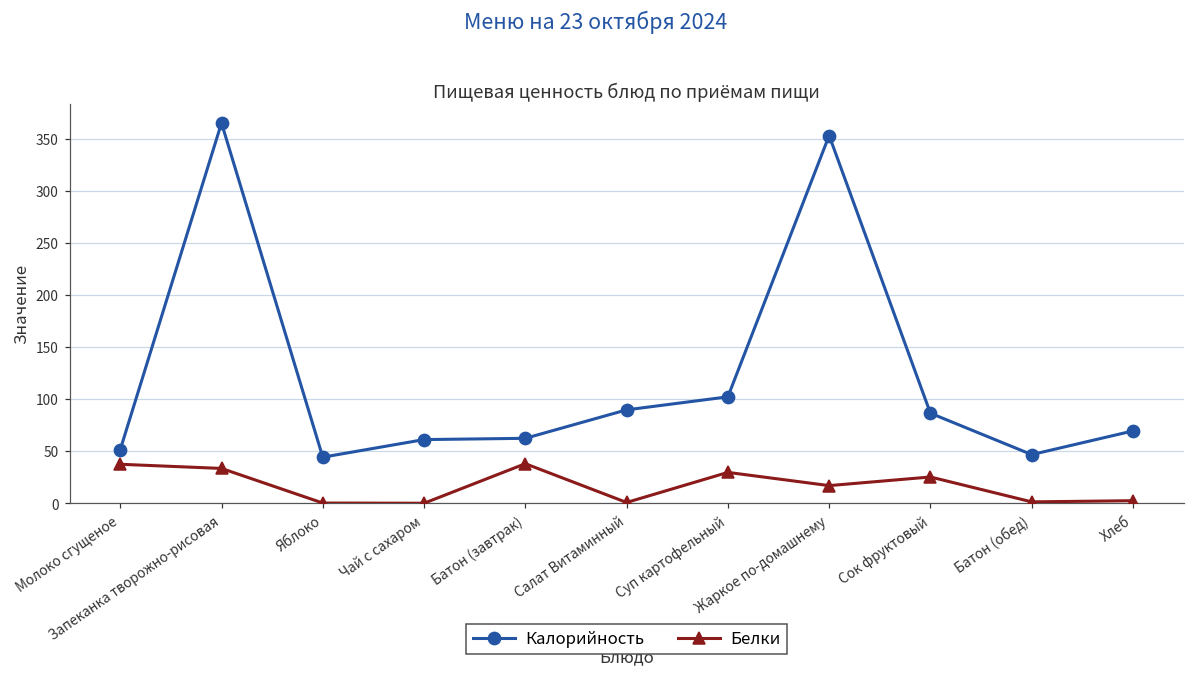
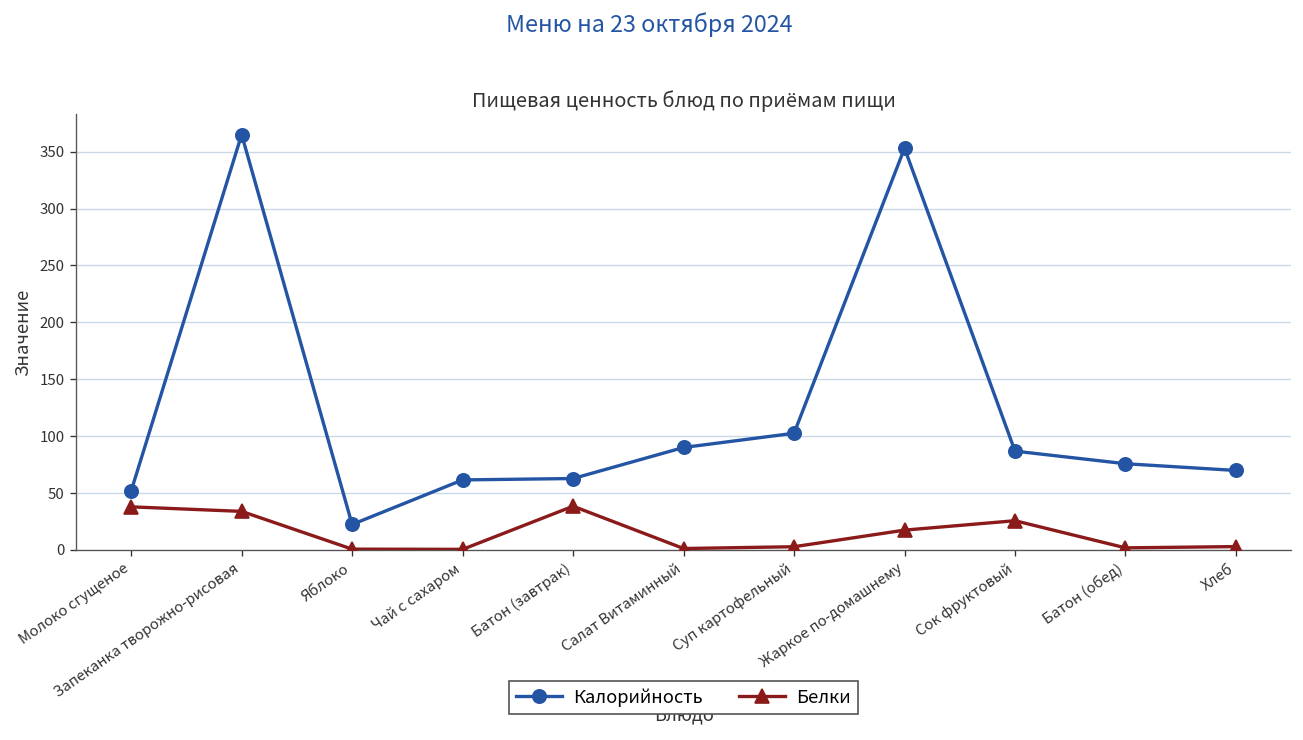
Калорийность, Яблоко: 40 -> 20
Белки, Суп картофельный: 30 -> 0
Калорийность, Батон (обед): 50 -> 80
